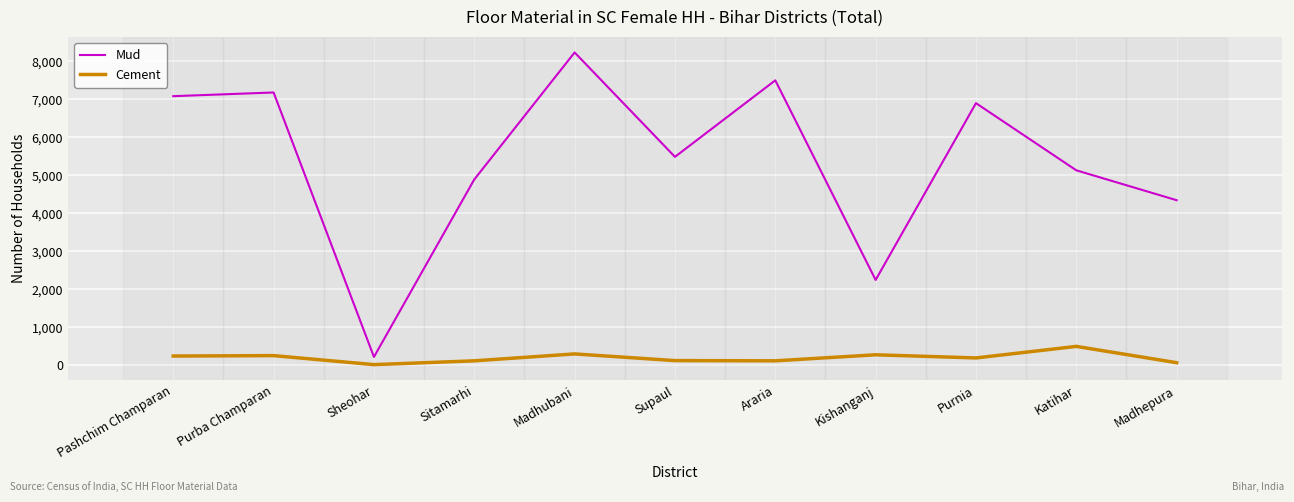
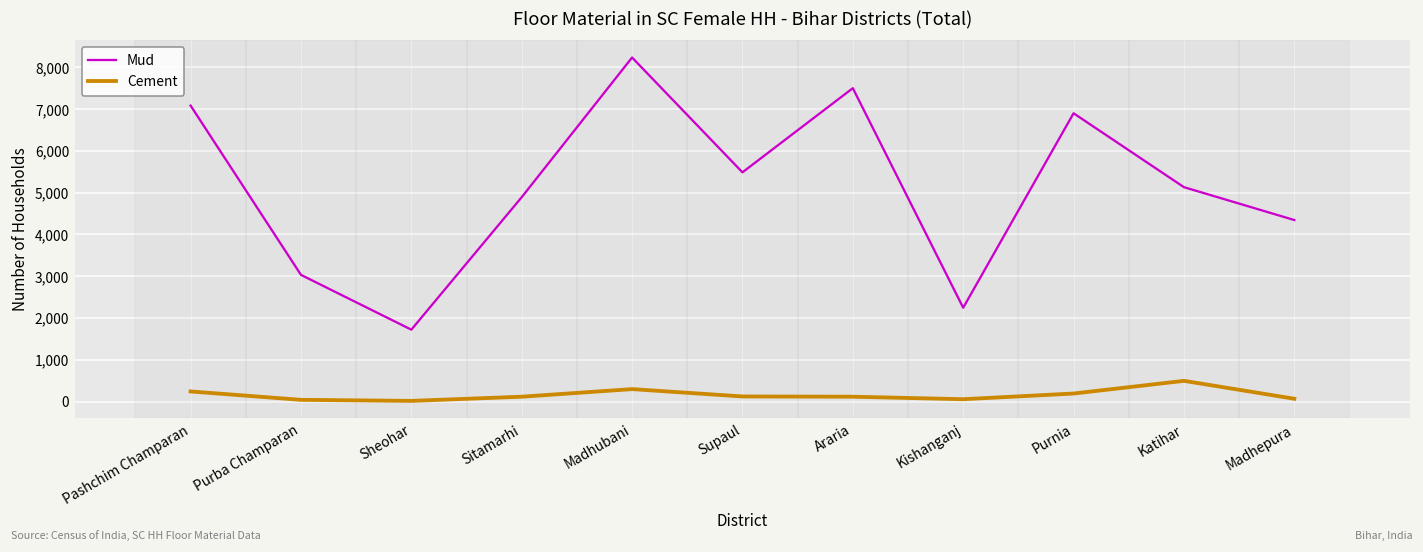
Mud, Purba Champaran: 7,200 -> 3,000
Cement, Purba Champaran: 300 -> 0
Mud, Sheohar: 200 -> 1,700
Cement, Kishanganj: 300 -> 100
